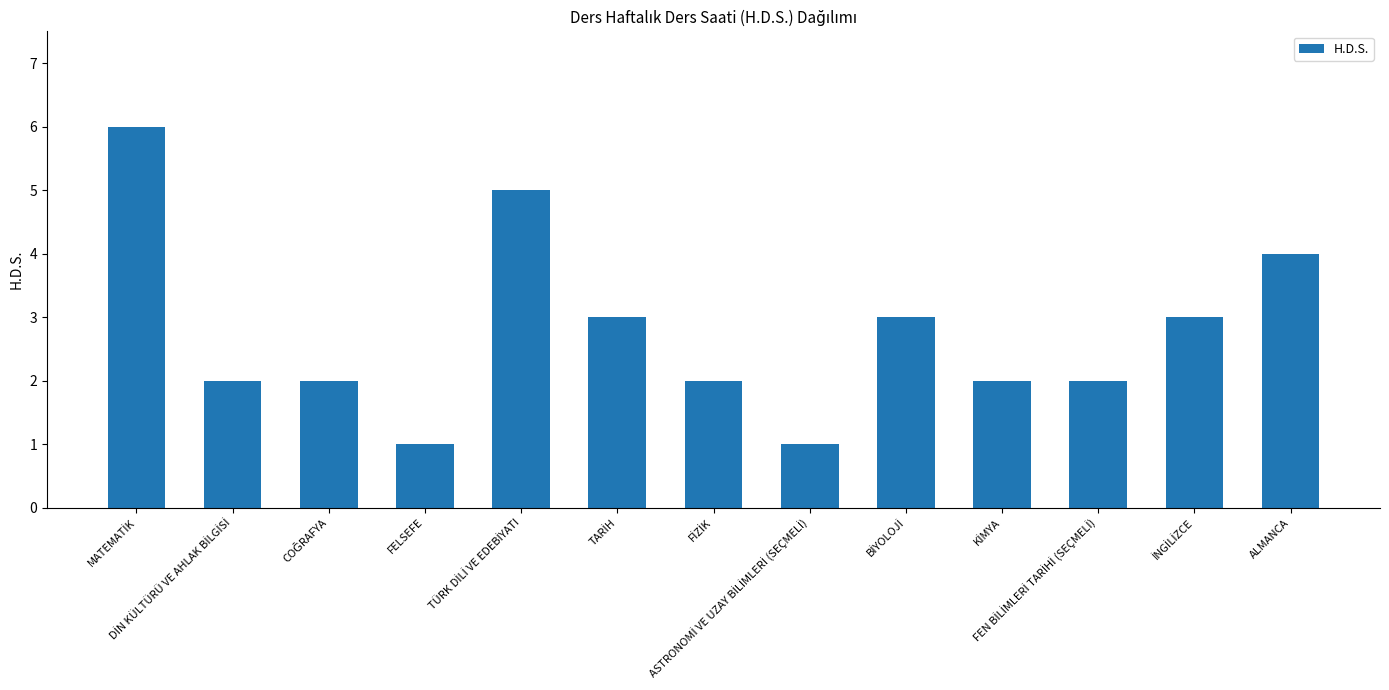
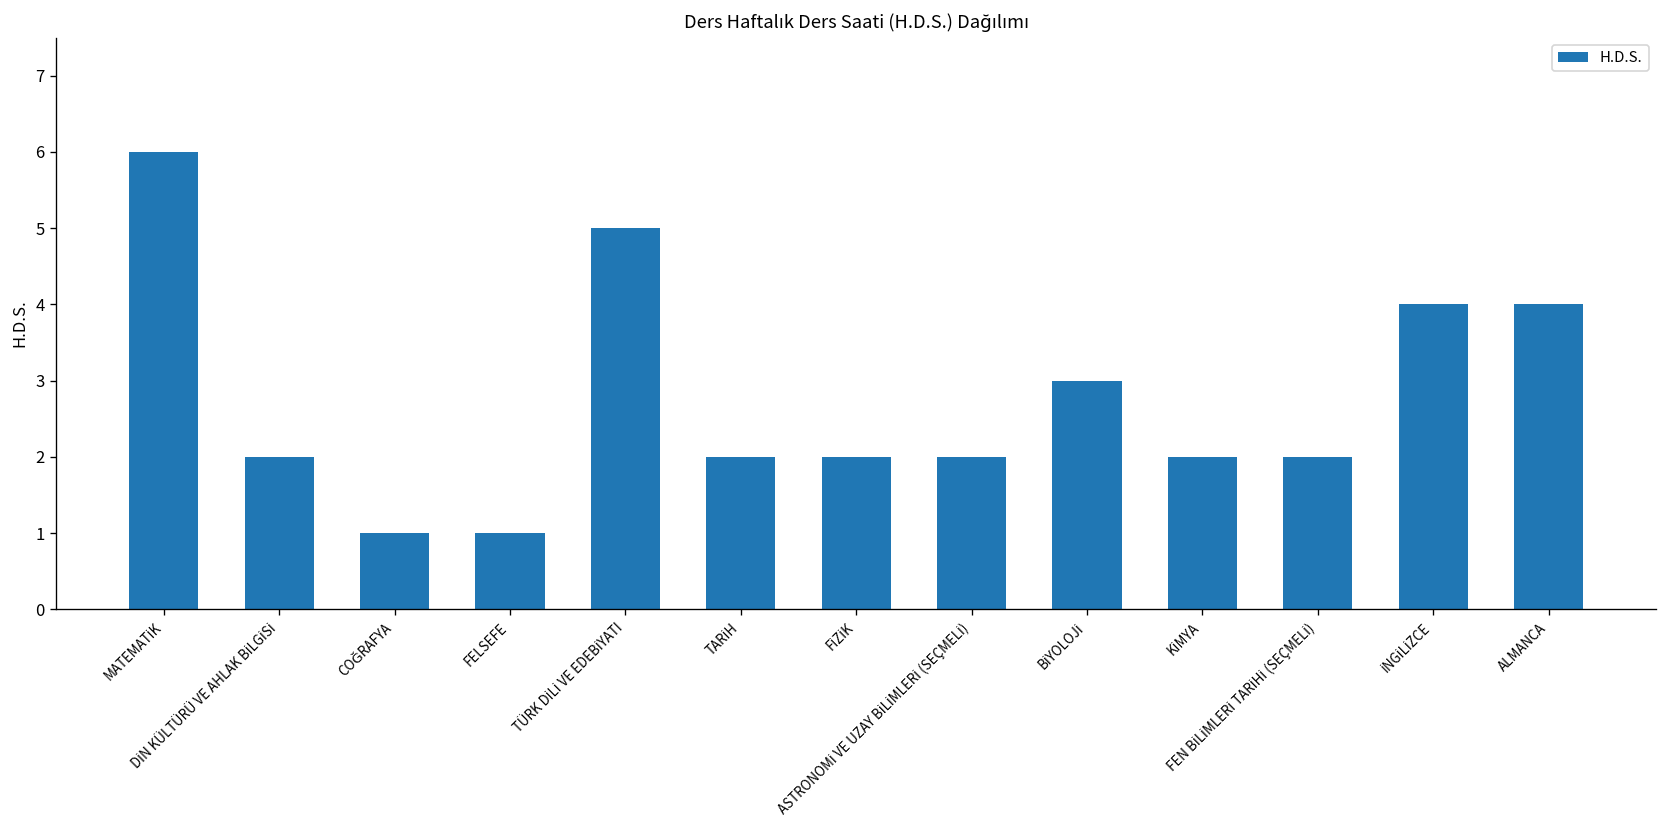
COĞRAFYA: 2 -> 1
TARİH: 3 -> 2
ASTRONOMİ VE UZAY BİLİMLERİ (SEÇMELİ): 1 -> 2
İNGİLİZCE: 3 -> 4
